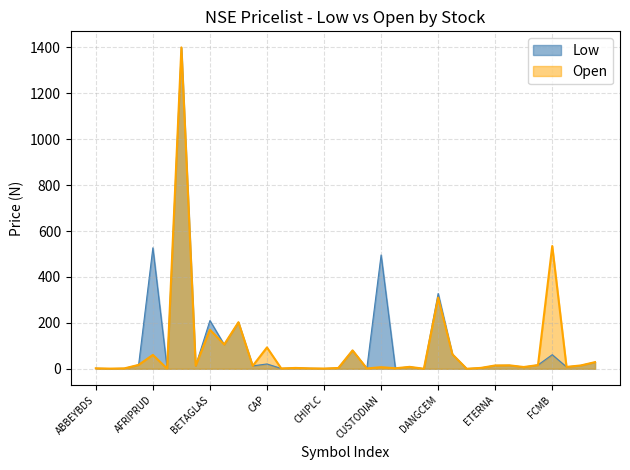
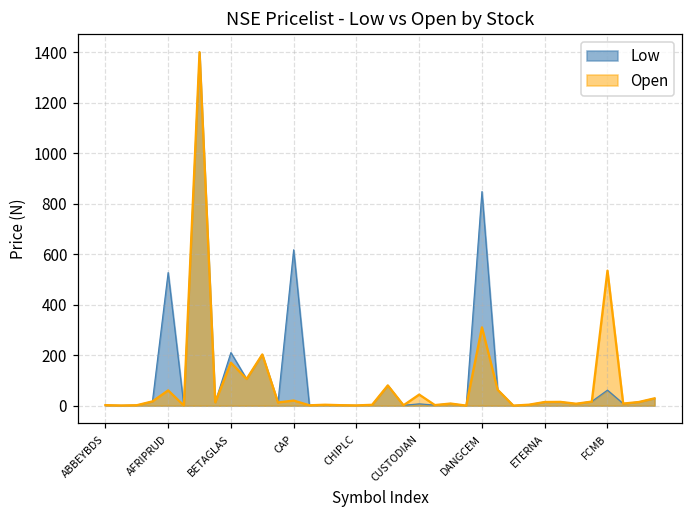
Low, CAP: 20 -> 620
Open, CAP: 90 -> 20
Low, CUSTODIAN: 500 -> 10
Open, CUSTODIAN: 10 -> 40
Low, DANGCEM: 330 -> 850
